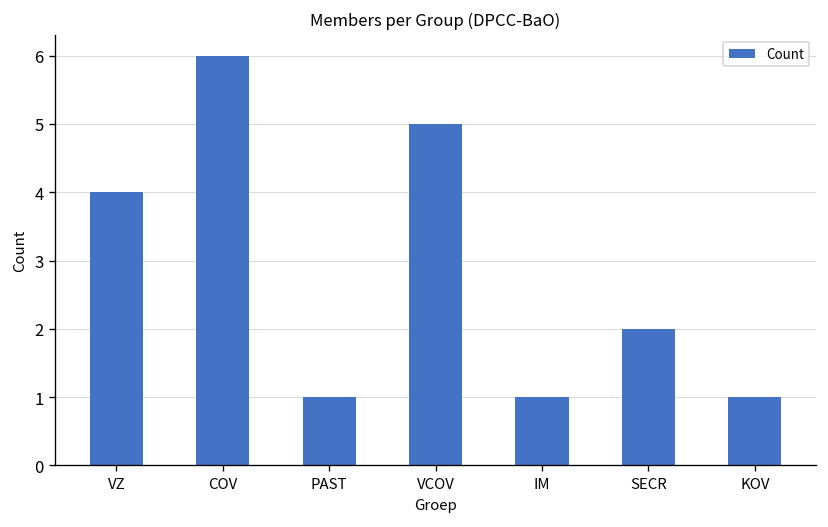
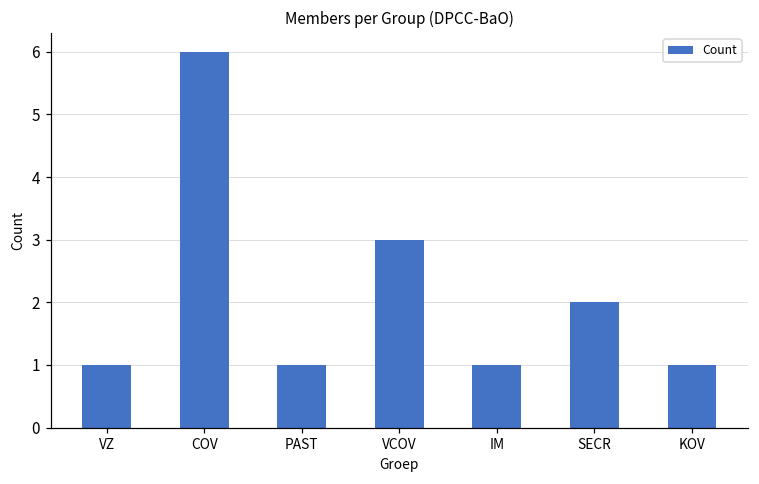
VZ: 4 -> 1
VCOV: 5 -> 3
